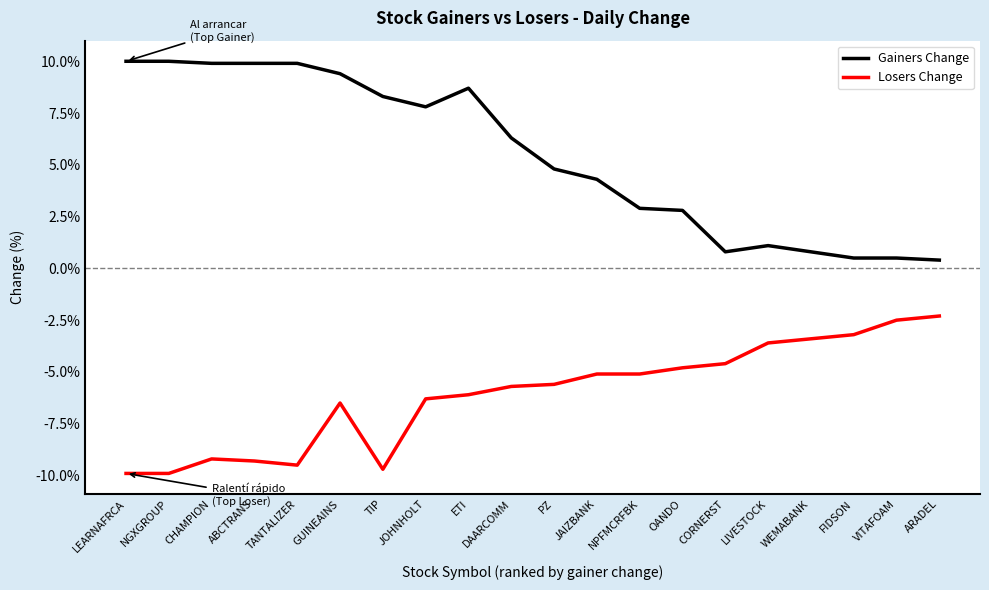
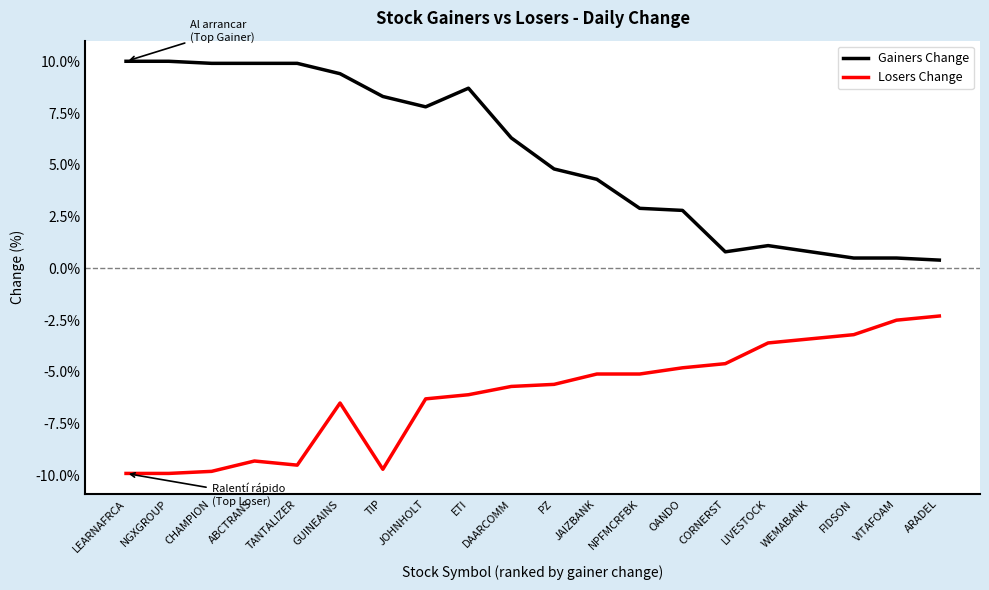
Losers Change, CHAMPION: -9.2% -> -9.8%
